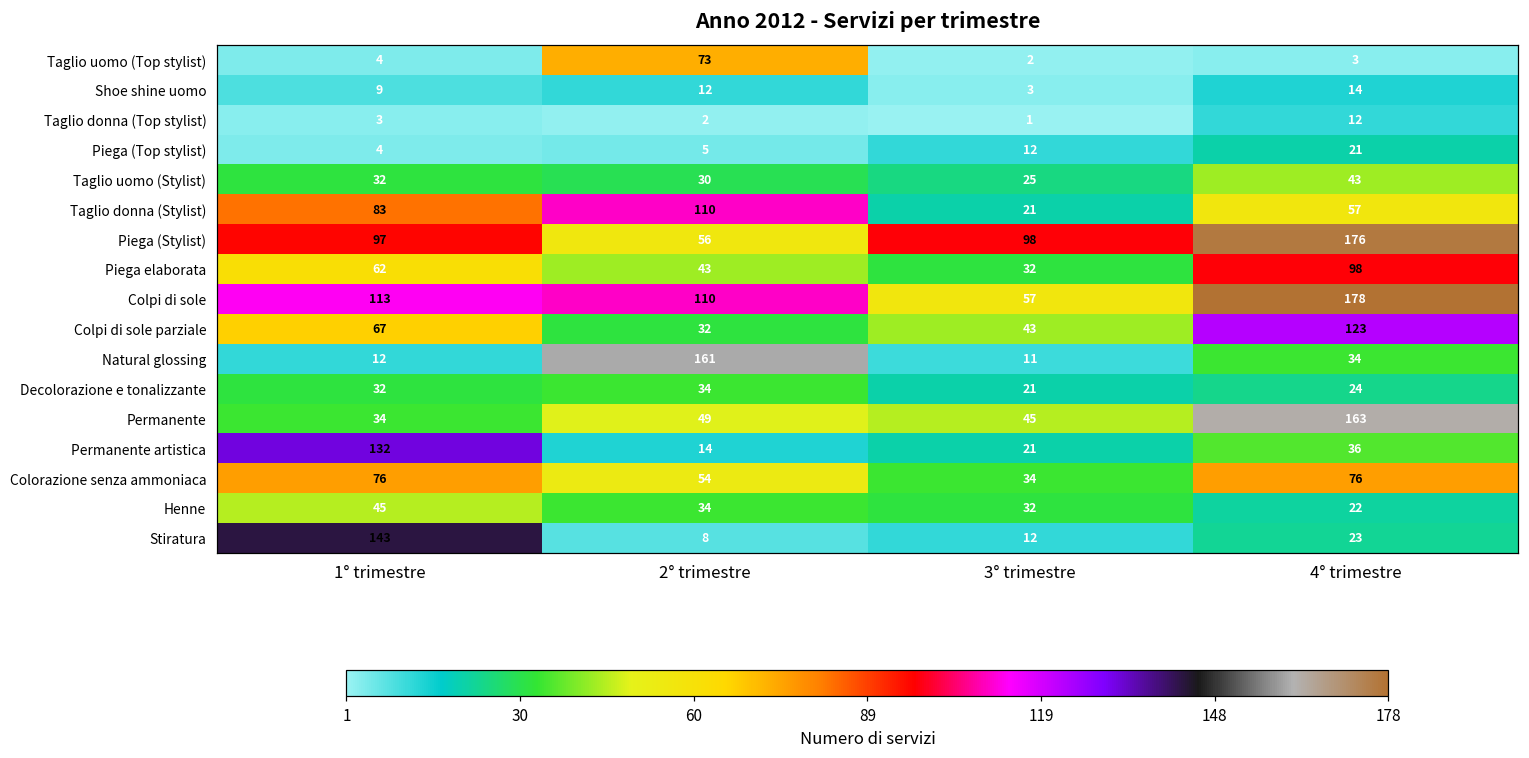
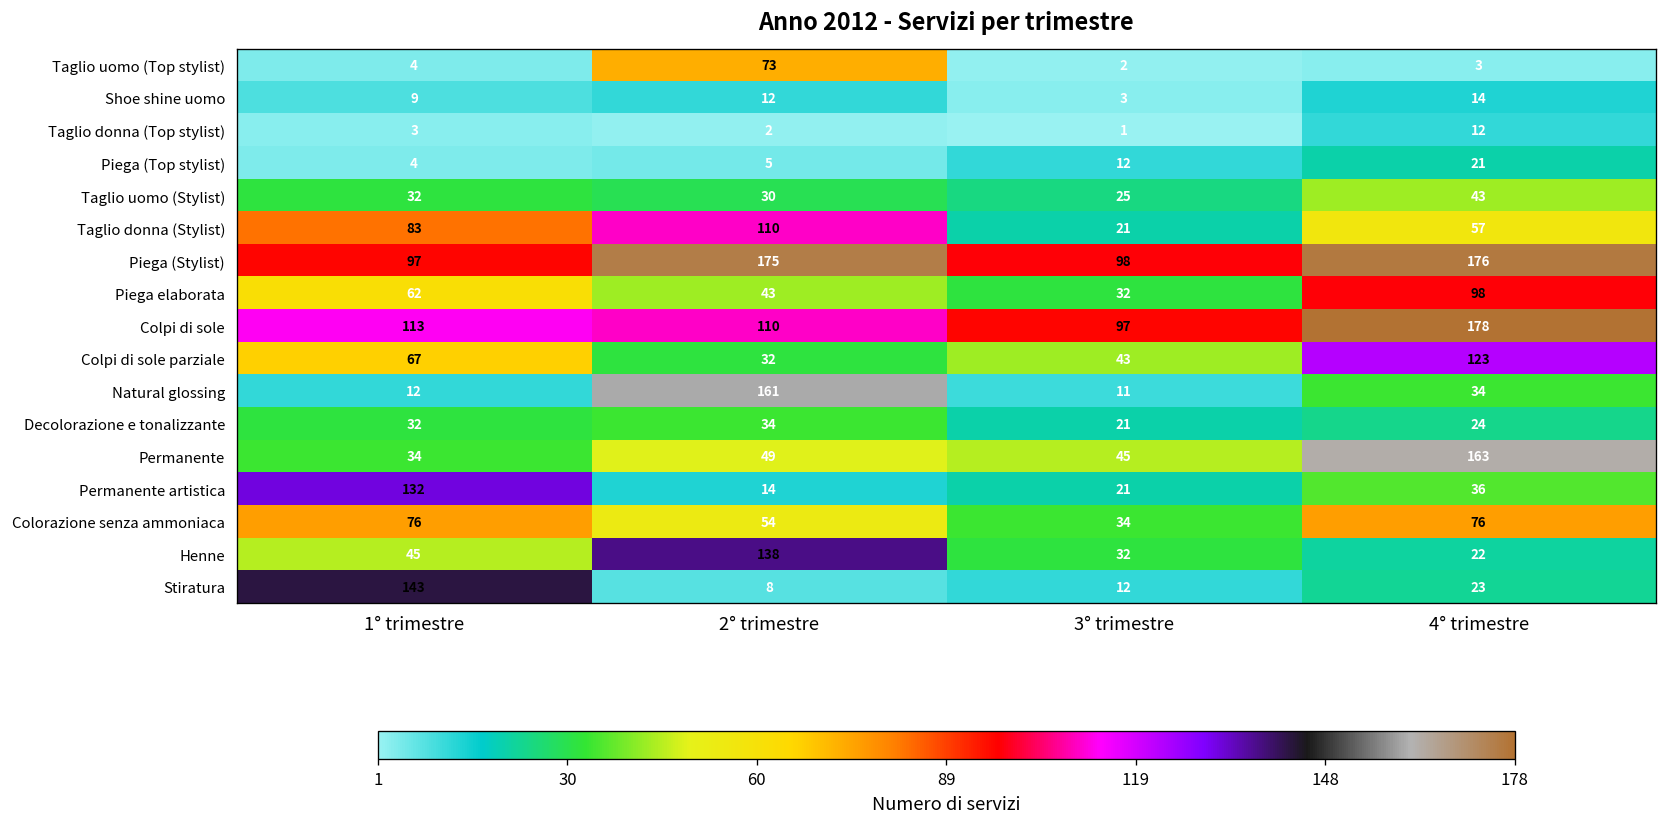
Piega (Stylist), 2° trimestre: 56 -> 175
Colpi di sole, 3° trimestre: 57 -> 97
Henne, 2° trimestre: 34 -> 138
